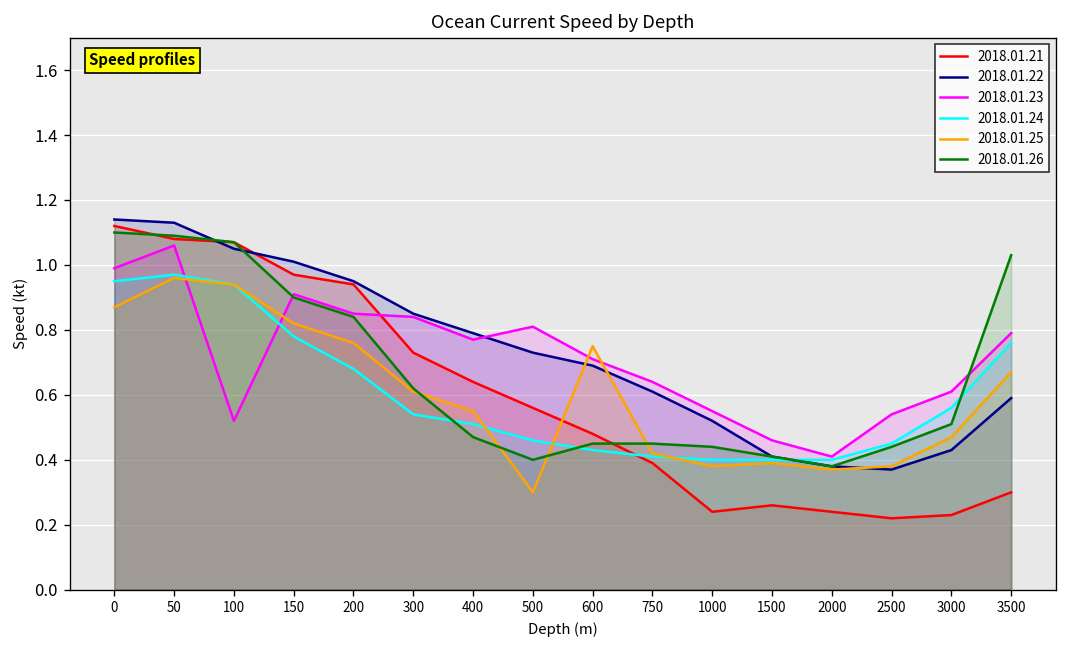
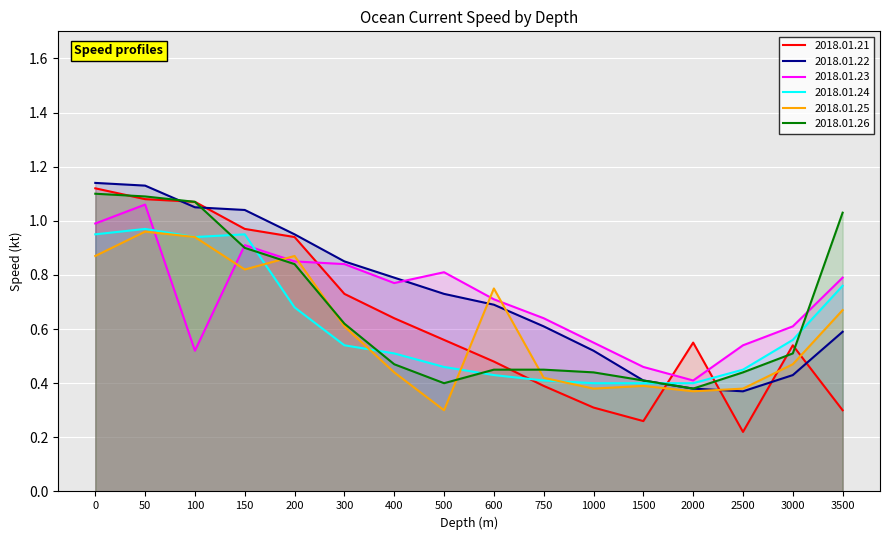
2018.01.22, 150: 1.01 -> 1.04
2018.01.24, 150: 0.78 -> 0.95
2018.01.25, 200: 0.76 -> 0.87
2018.01.25, 400: 0.55 -> 0.44
2018.01.21, 1000: 0.24 -> 0.31
2018.01.21, 2000: 0.24 -> 0.55
2018.01.21, 3000: 0.23 -> 0.54
